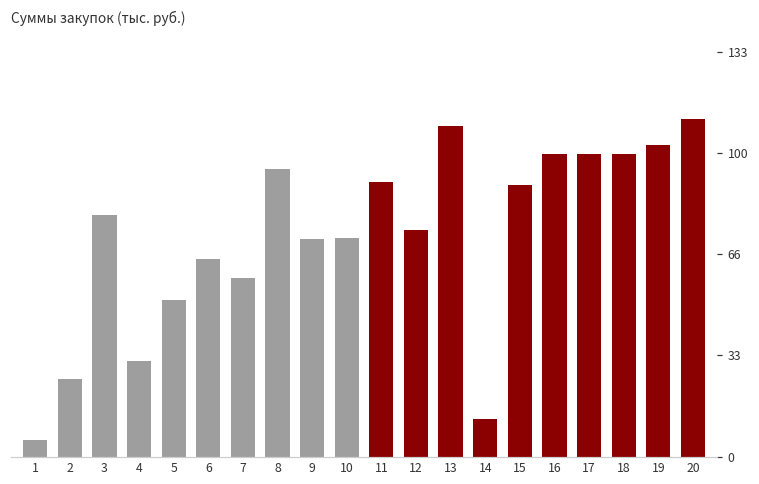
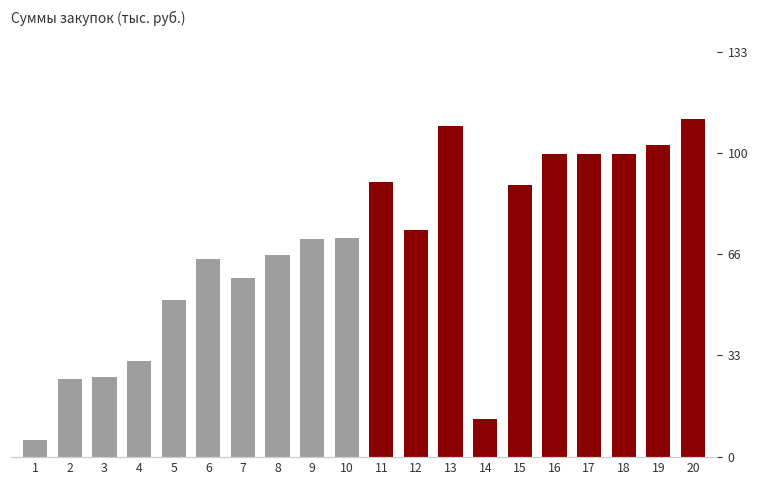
3: 80 -> 26
8: 95 -> 67
